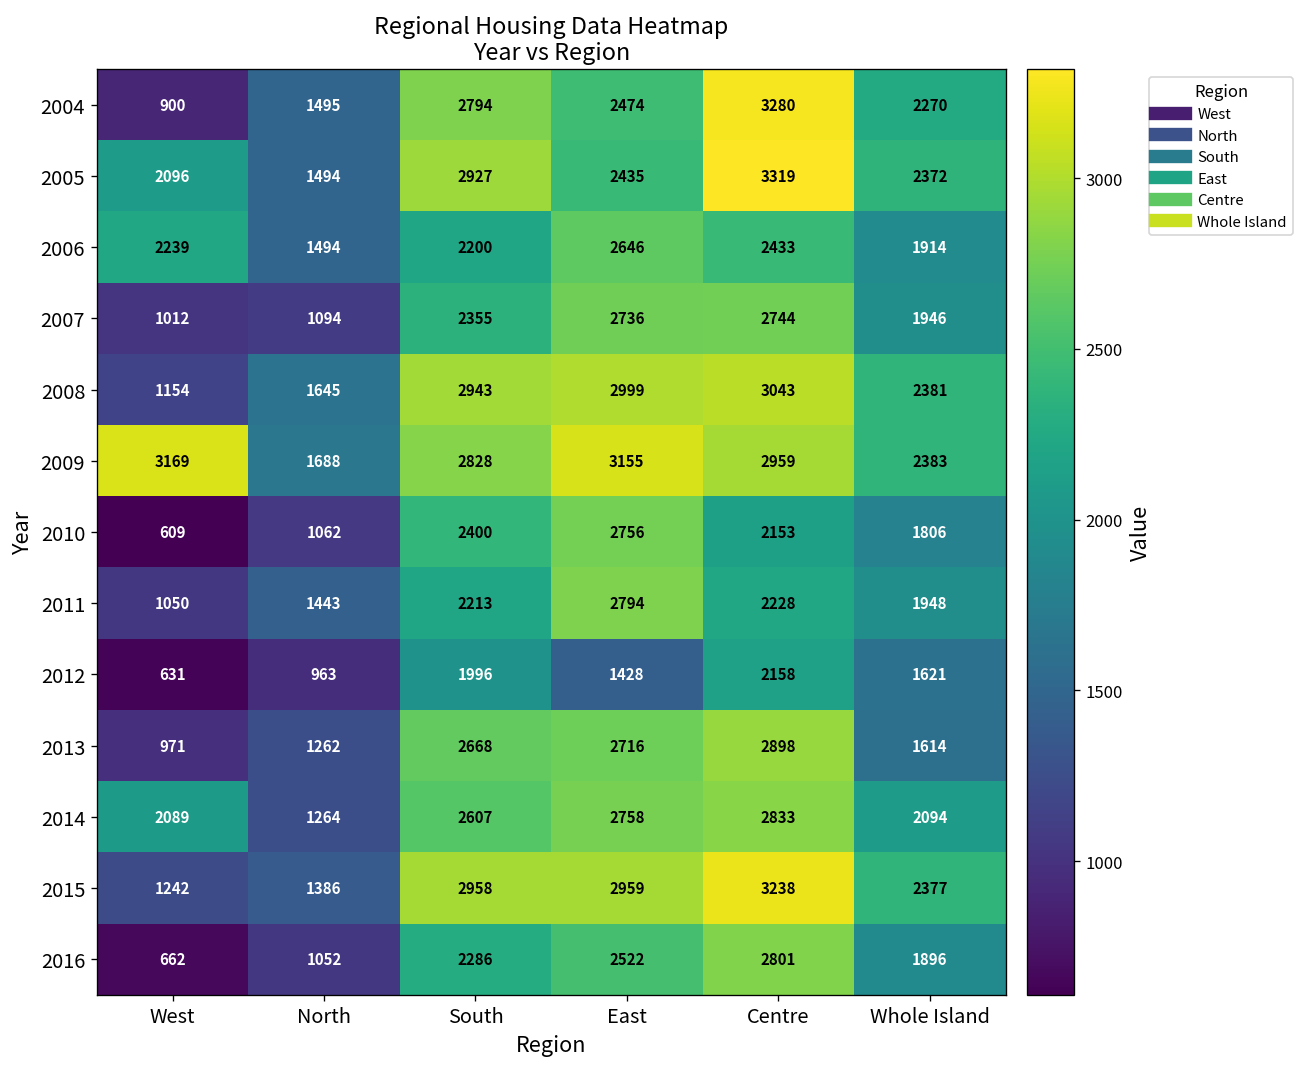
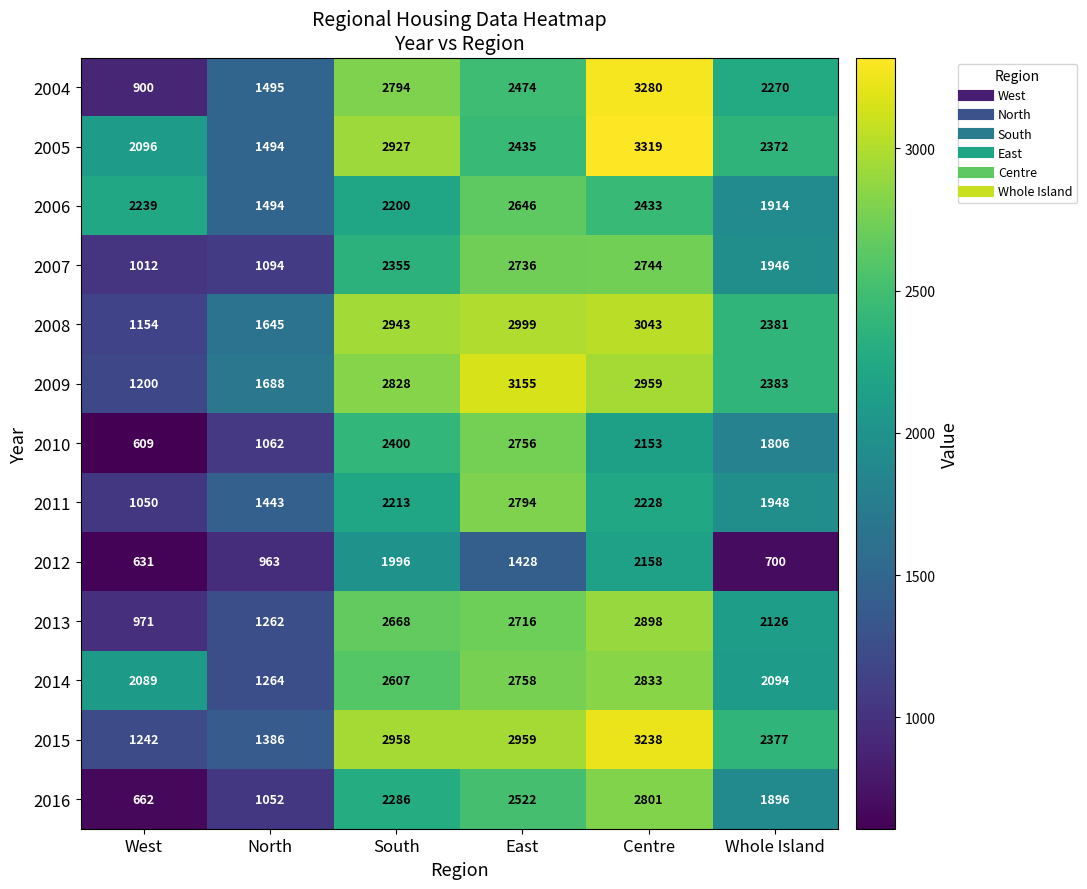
2009, West: 3169 -> 1200
2012, Whole Island: 1621 -> 700
2013, Whole Island: 1614 -> 2126
